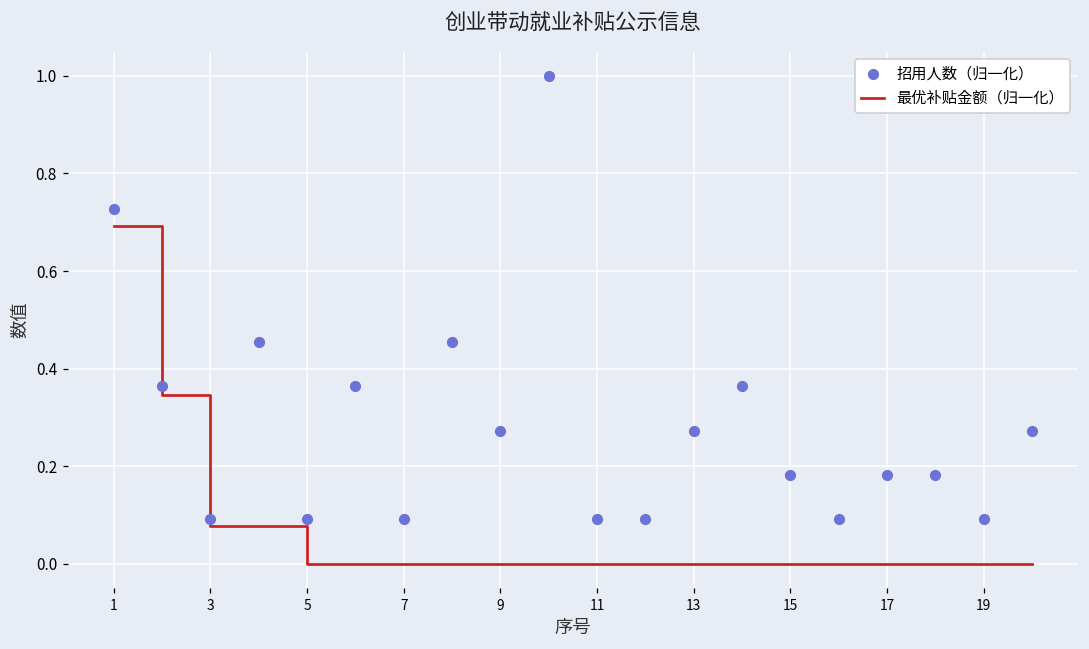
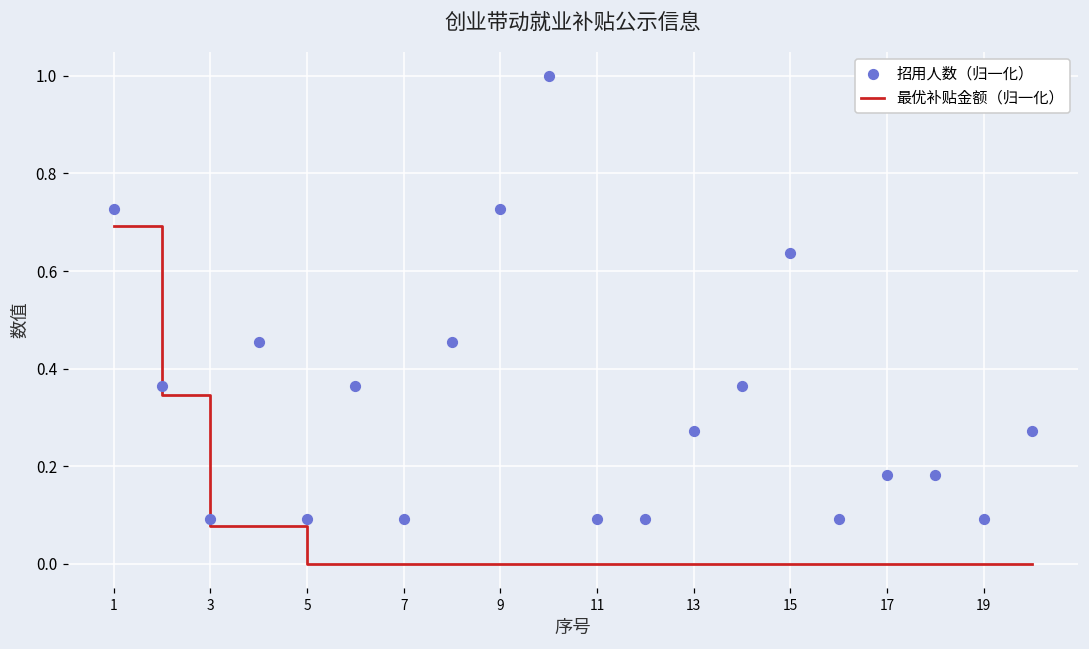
招用人数（归一化）, 9: 0.27 -> 0.73
招用人数（归一化）, 15: 0.18 -> 0.64
